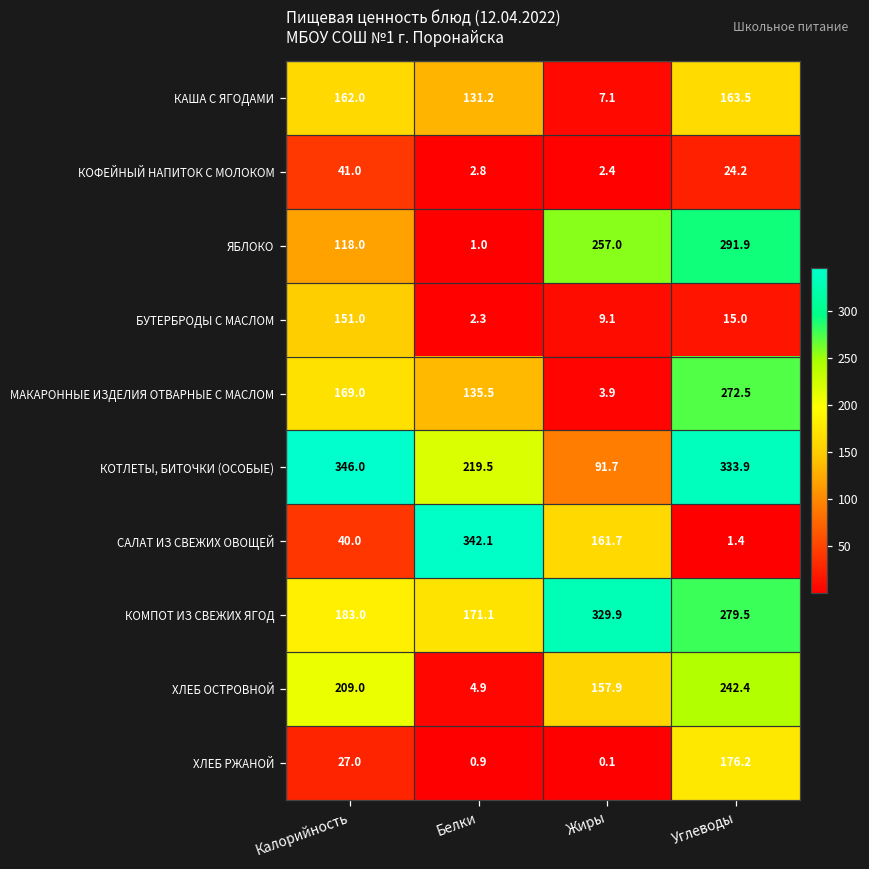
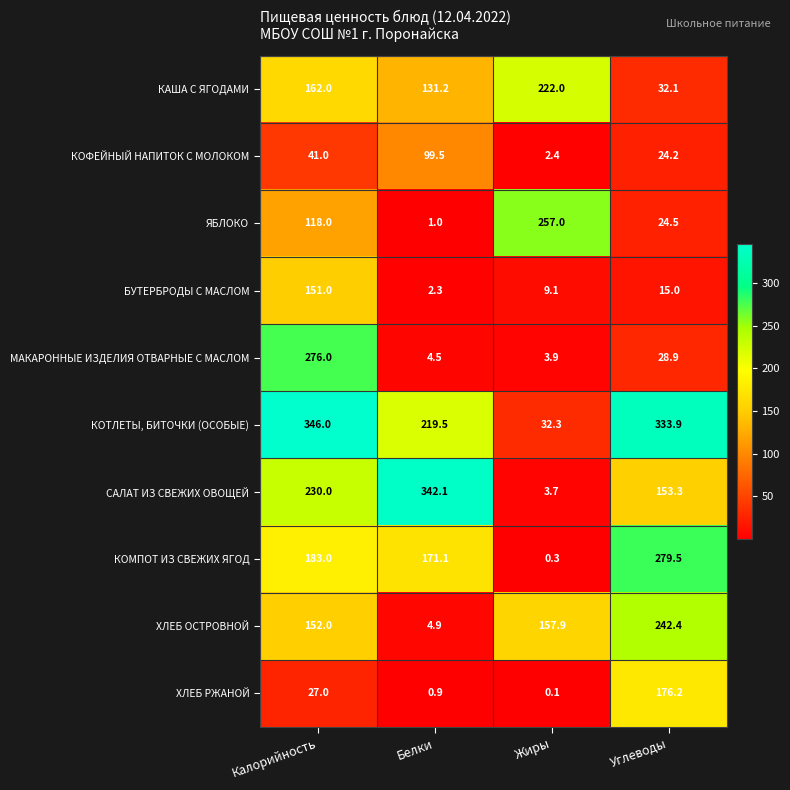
КАША С ЯГОДАМИ, Жиры: 7.1 -> 222.0
КАША С ЯГОДАМИ, Углеводы: 163.5 -> 32.1
КОФЕЙНЫЙ НАПИТОК С МОЛОКОМ, Белки: 2.8 -> 99.5
ЯБЛОКО, Углеводы: 291.9 -> 24.5
МАКАРОННЫЕ ИЗДЕЛИЯ ОТВАРНЫЕ С МАСЛОМ, Калорийность: 169.0 -> 276.0
МАКАРОННЫЕ ИЗДЕЛИЯ ОТВАРНЫЕ С МАСЛОМ, Белки: 135.5 -> 4.5
МАКАРОННЫЕ ИЗДЕЛИЯ ОТВАРНЫЕ С МАСЛОМ, Углеводы: 272.5 -> 28.9
КОТЛЕТЫ, БИТОЧКИ (ОСОБЫЕ), Жиры: 91.7 -> 32.3
САЛАТ ИЗ СВЕЖИХ ОВОЩЕЙ, Калорийность: 40.0 -> 230.0
САЛАТ ИЗ СВЕЖИХ ОВОЩЕЙ, Жиры: 161.7 -> 3.7
САЛАТ ИЗ СВЕЖИХ ОВОЩЕЙ, Углеводы: 1.4 -> 153.3
КОМПОТ ИЗ СВЕЖИХ ЯГОД, Жиры: 329.9 -> 0.3
ХЛЕБ ОСТРОВНОЙ, Калорийность: 209.0 -> 152.0
